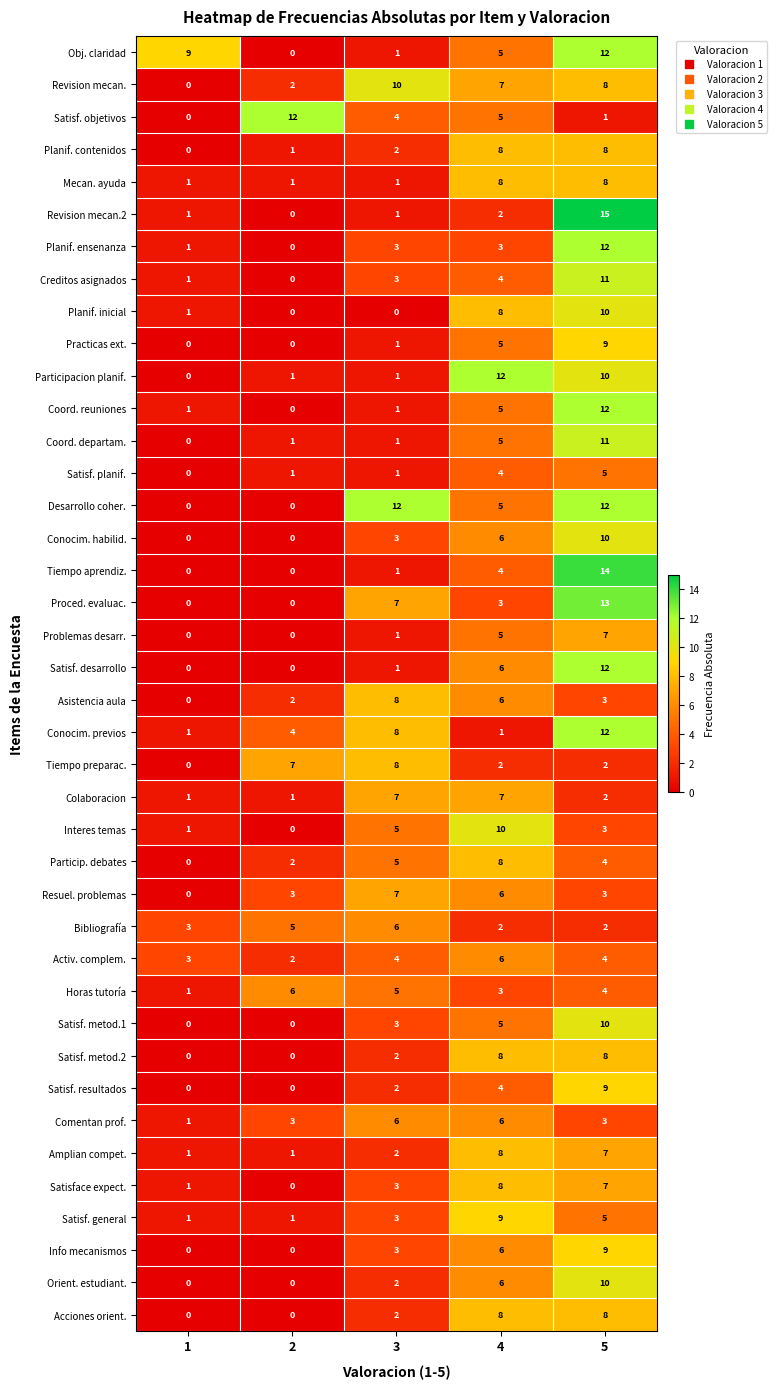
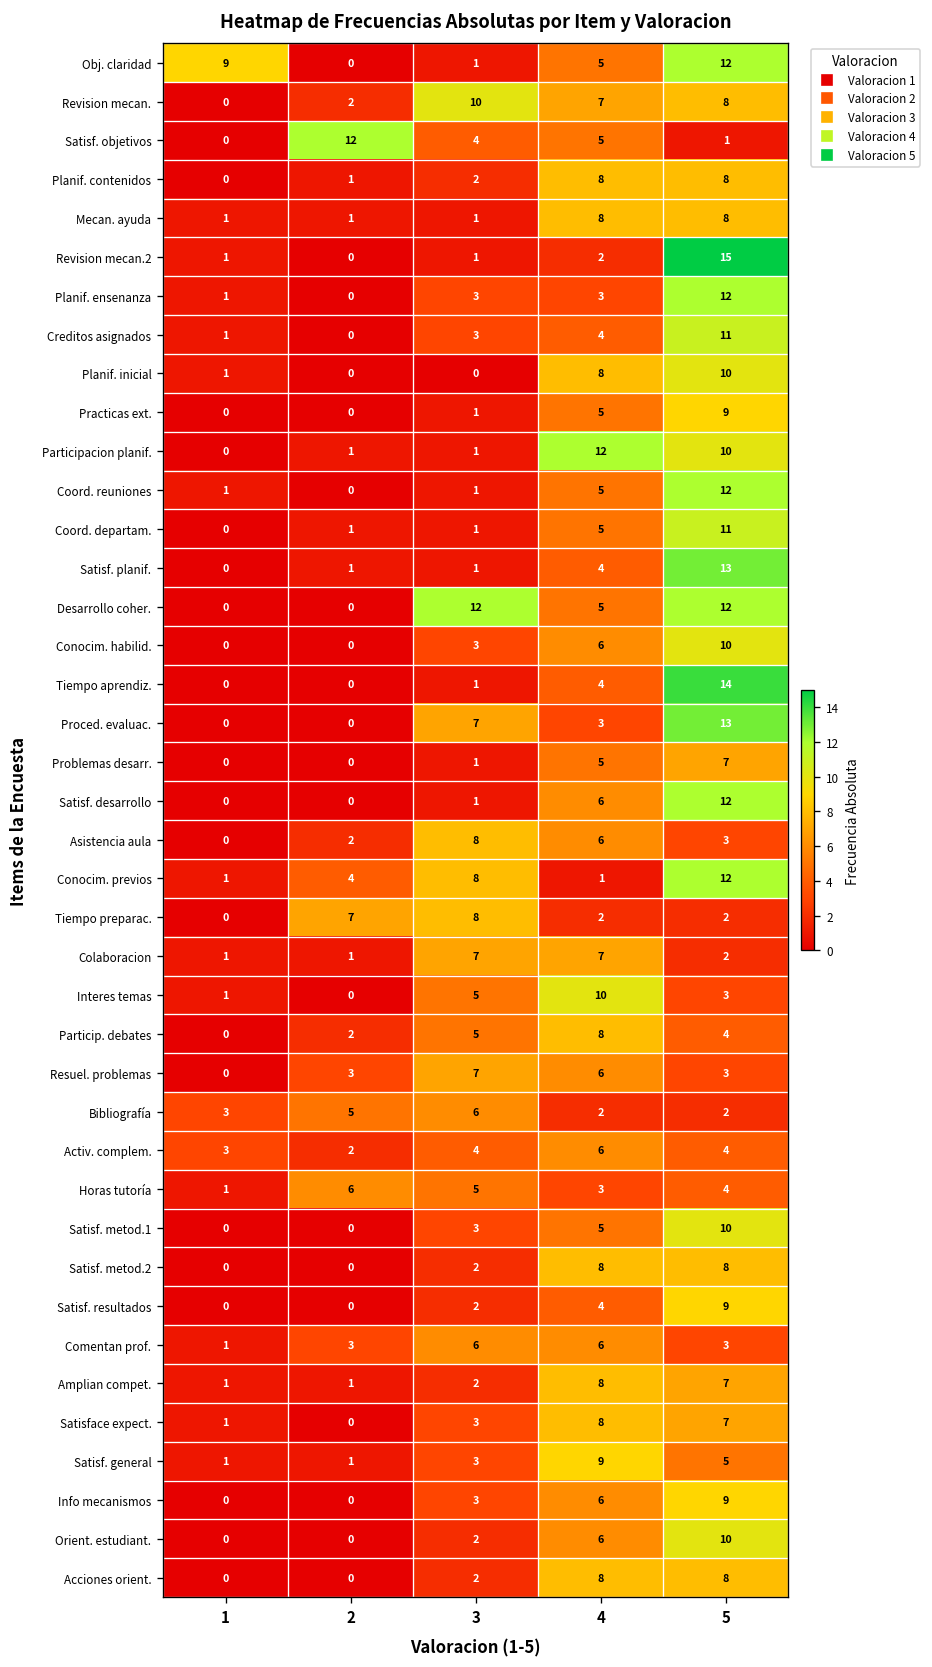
Satisf. planif., 5: 5 -> 13
